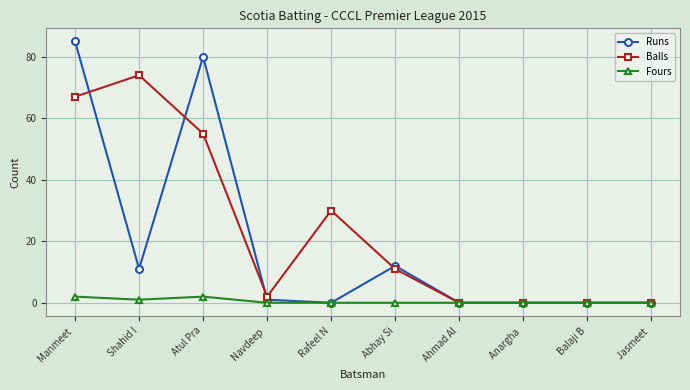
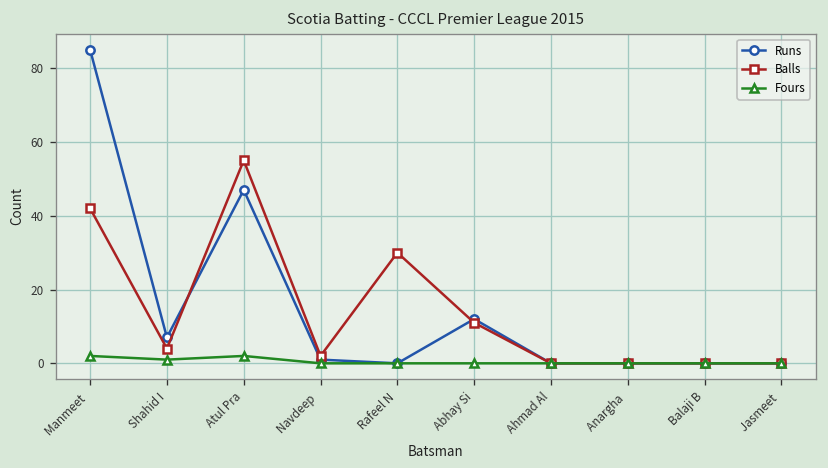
Balls, Manmeet: 67 -> 42
Runs, Shahid I: 11 -> 7
Balls, Shahid I: 74 -> 4
Runs, Atul Pra: 80 -> 47
